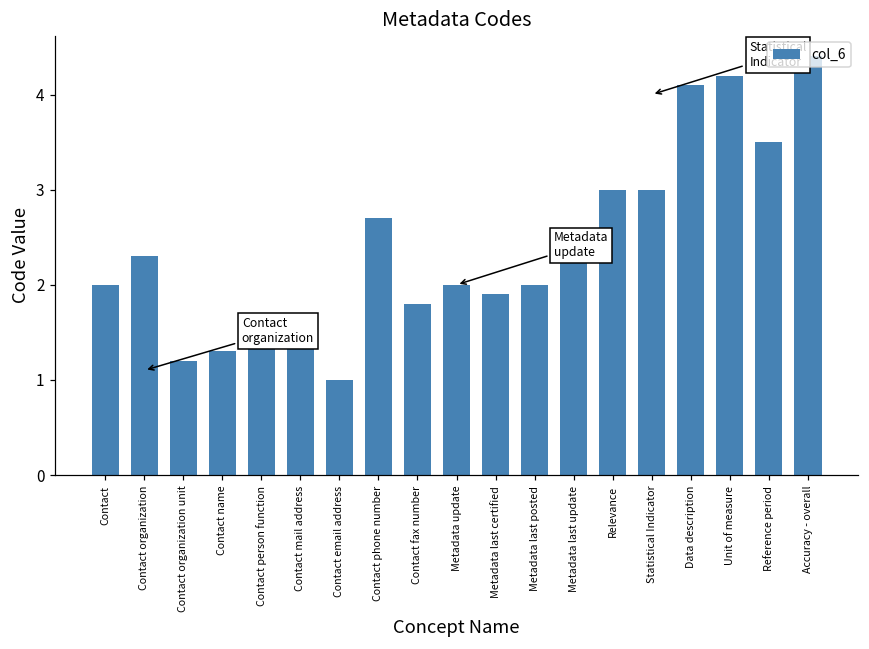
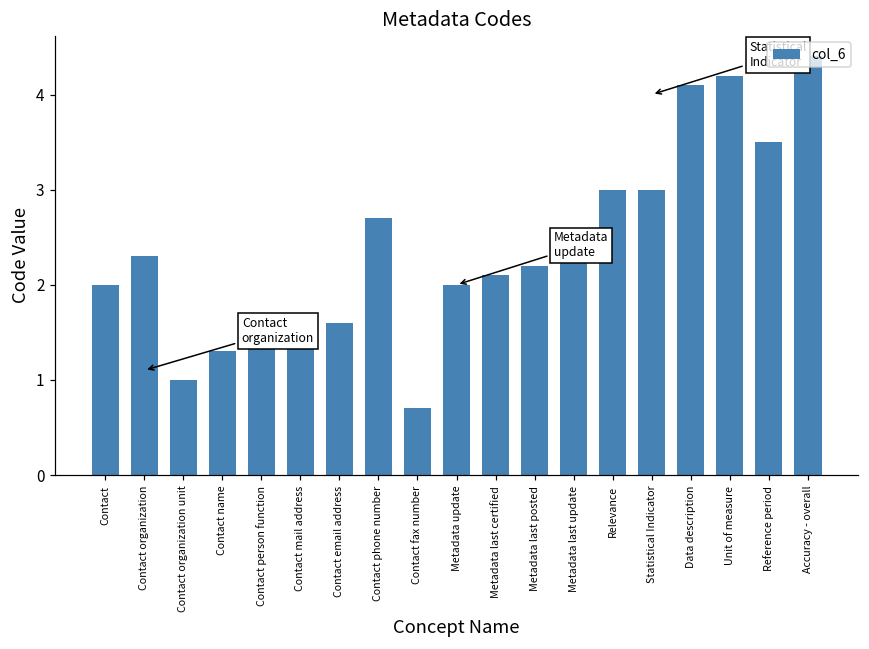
Contact organization unit: 1.2 -> 1.0
Contact email address: 1.0 -> 1.6
Contact fax number: 1.8 -> 0.7
Metadata last certified: 1.9 -> 2.1
Metadata last posted: 2.0 -> 2.2
